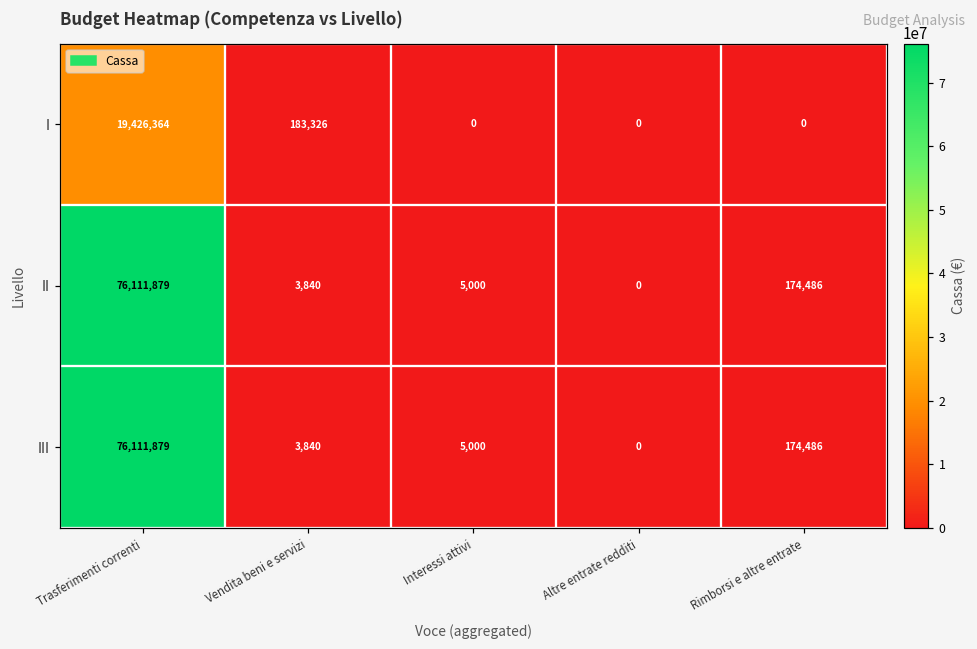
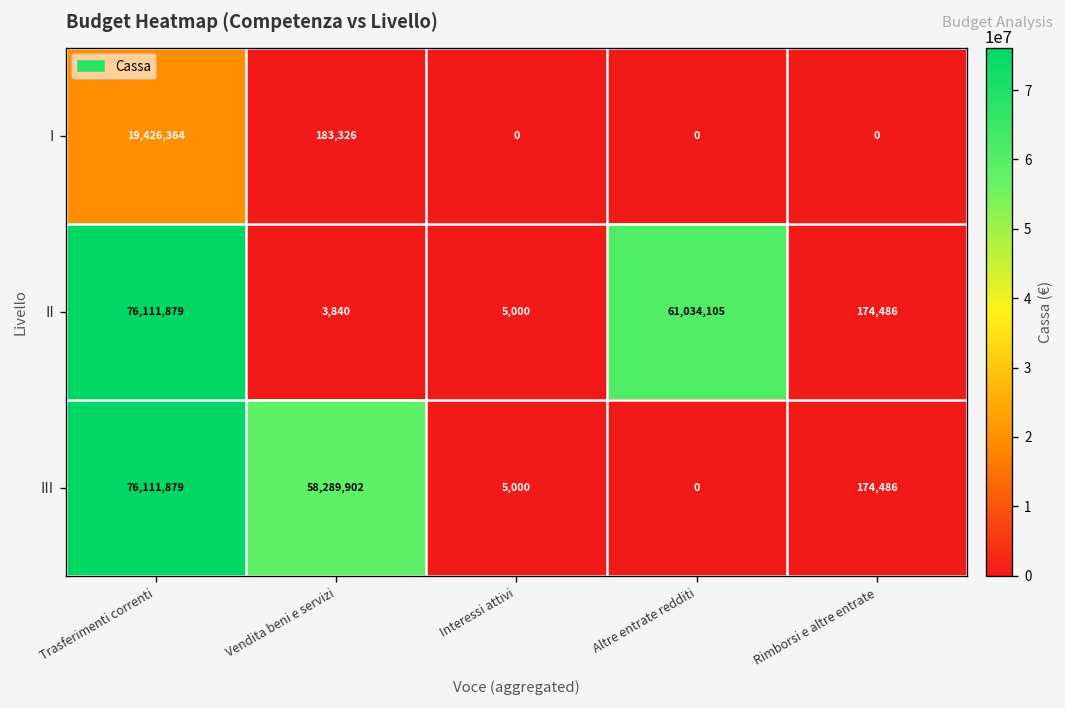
II, Altre entrate redditi: 0 -> 61,034,105
III, Vendita beni e servizi: 3,840 -> 58,289,902
